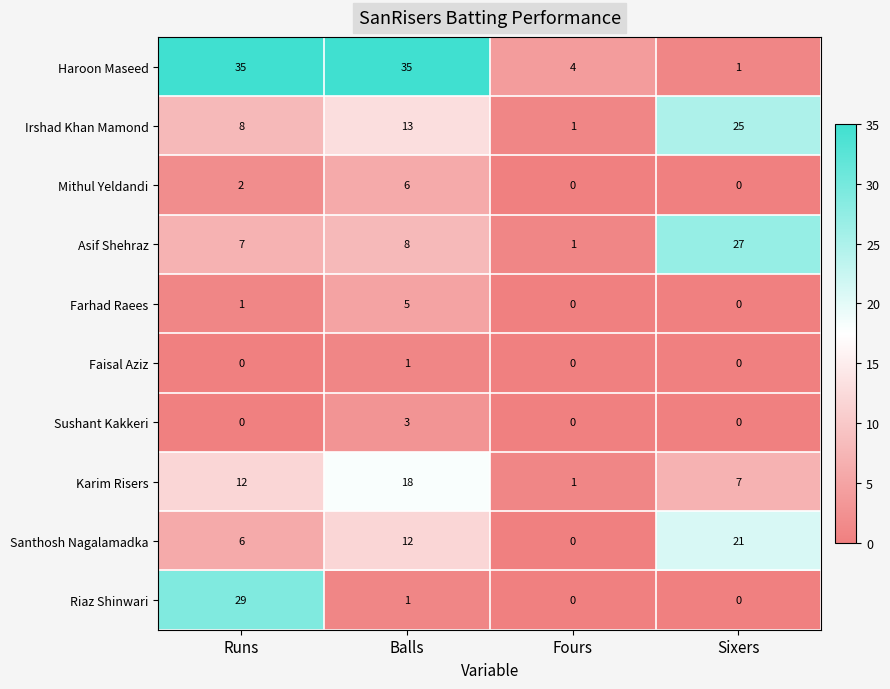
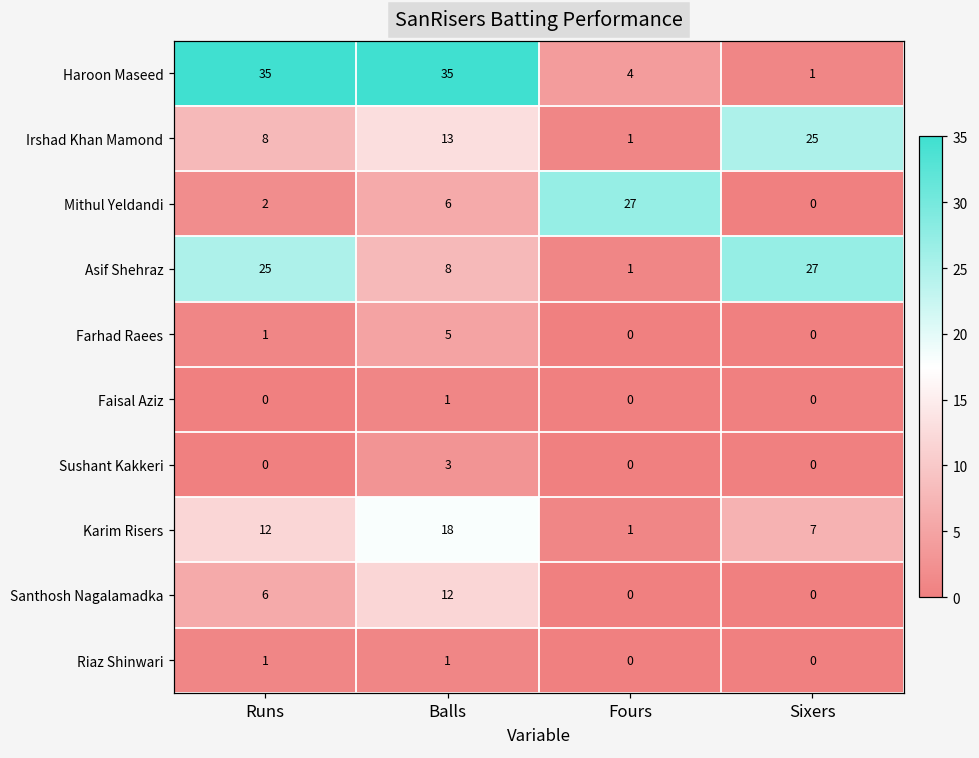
Mithul Yeldandi, Fours: 0 -> 27
Asif Shehraz, Runs: 7 -> 25
Santhosh Nagalamadka, Sixers: 21 -> 0
Riaz Shinwari, Runs: 29 -> 1
